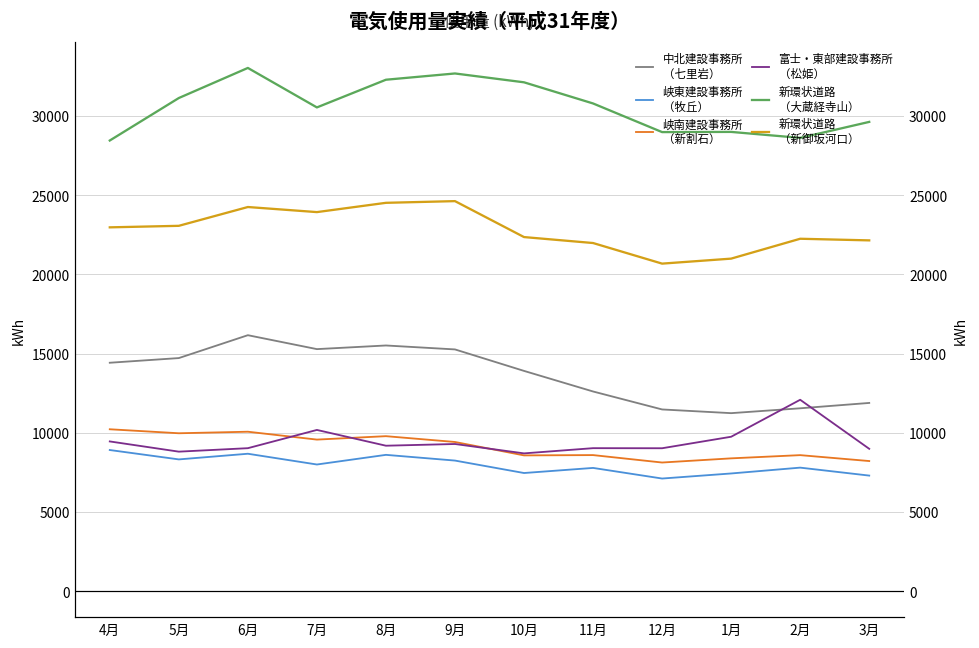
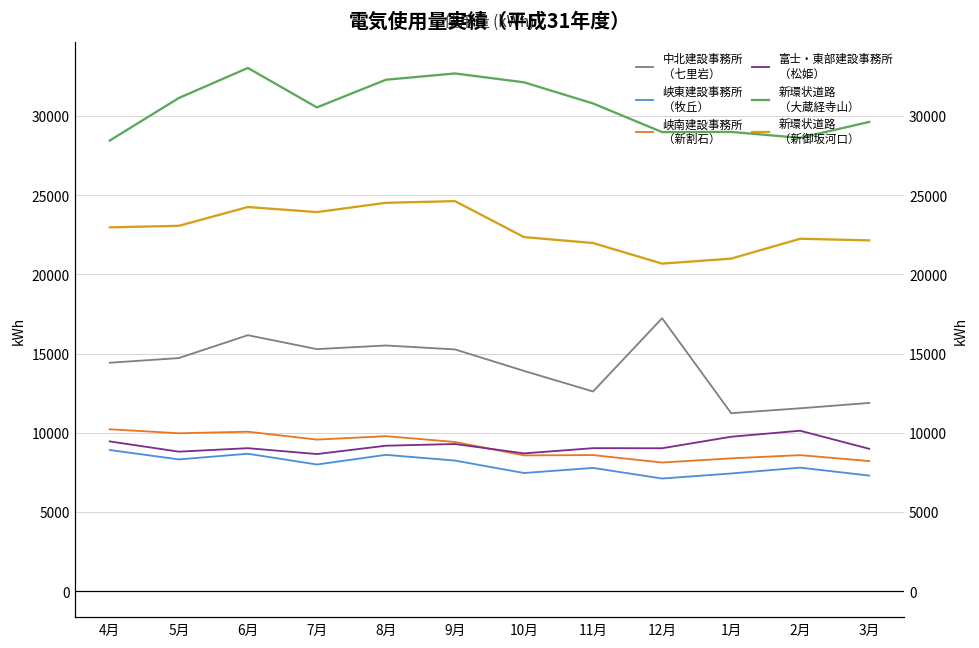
富士・東部建設事務所 （松姫）, 7月: 10200 -> 8700
中北建設事務所 （七里岩）, 12月: 11500 -> 17200
富士・東部建設事務所 （松姫）, 2月: 12100 -> 10100
